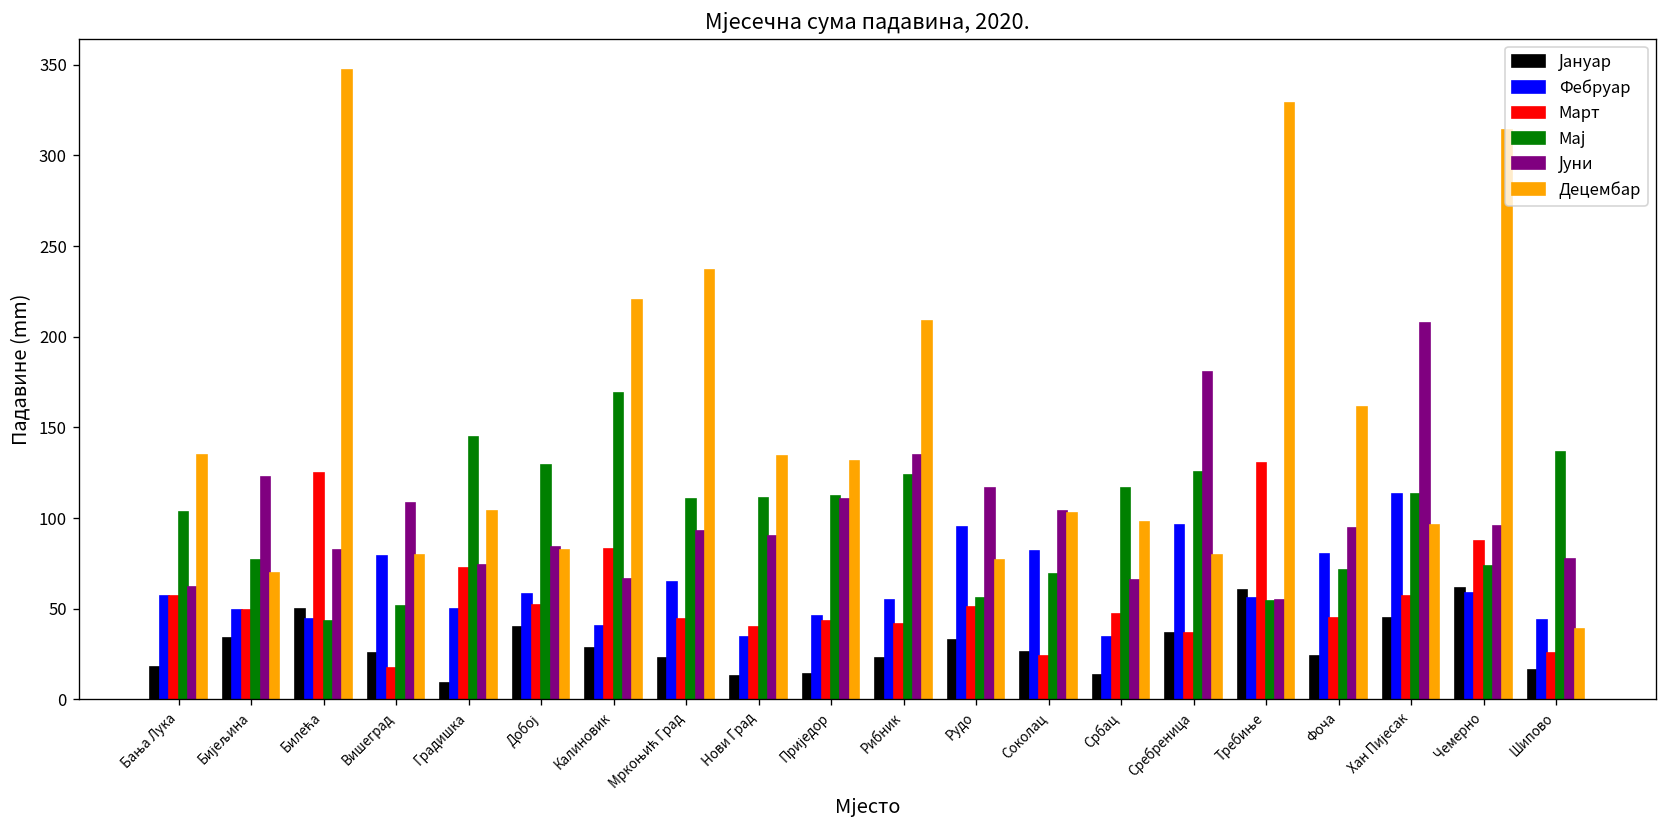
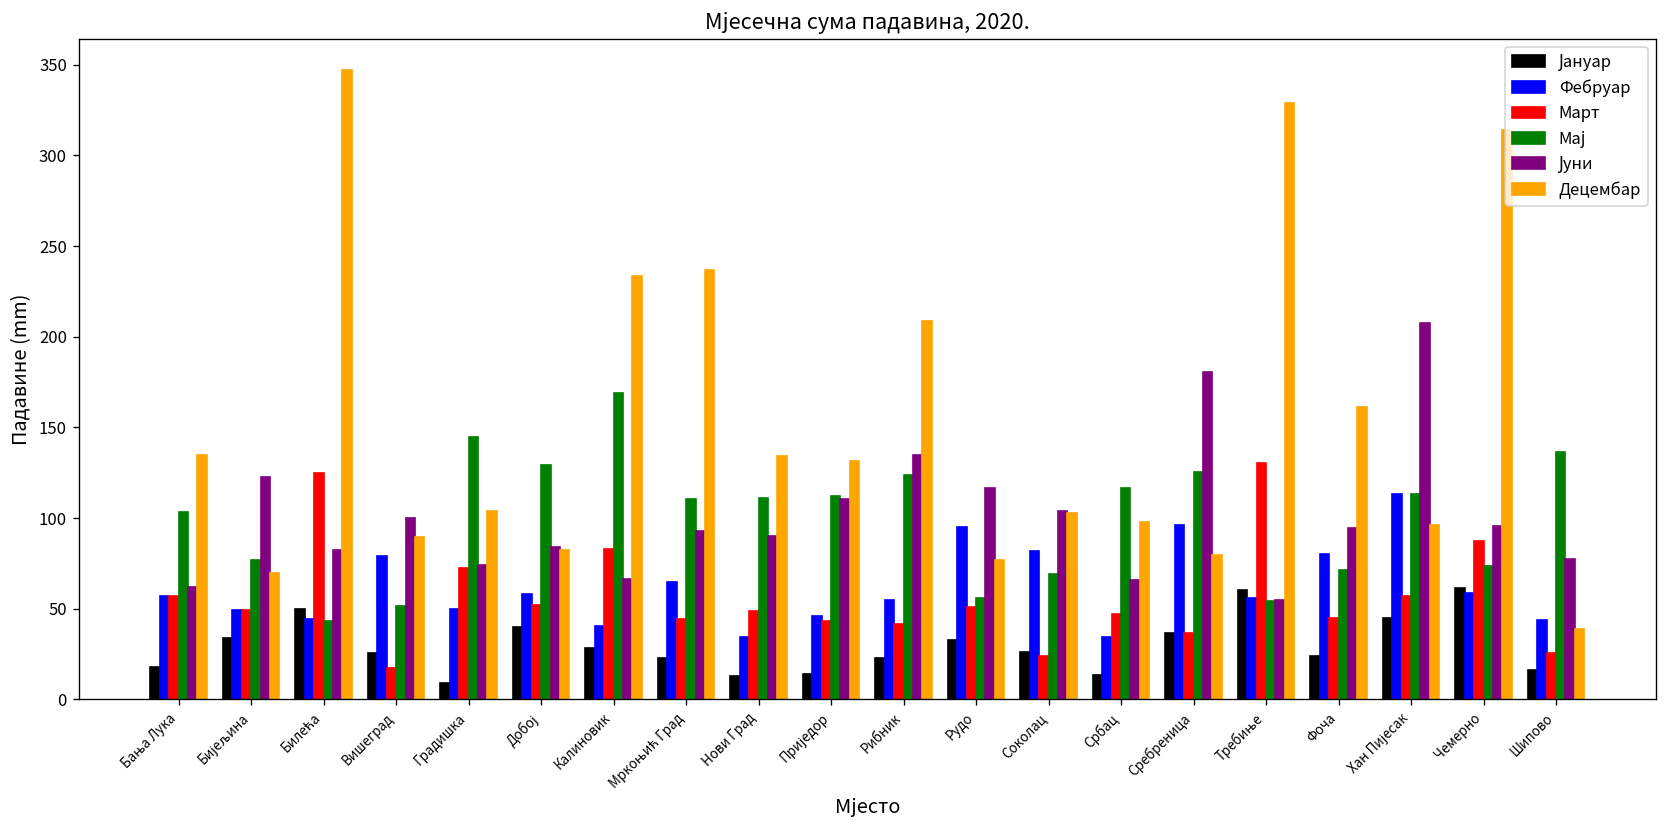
Јуни, Вишеград: 109 -> 100
Децембар, Вишеград: 80 -> 90
Децембар, Калиновик: 220 -> 234
Март, Нови Град: 40 -> 49
